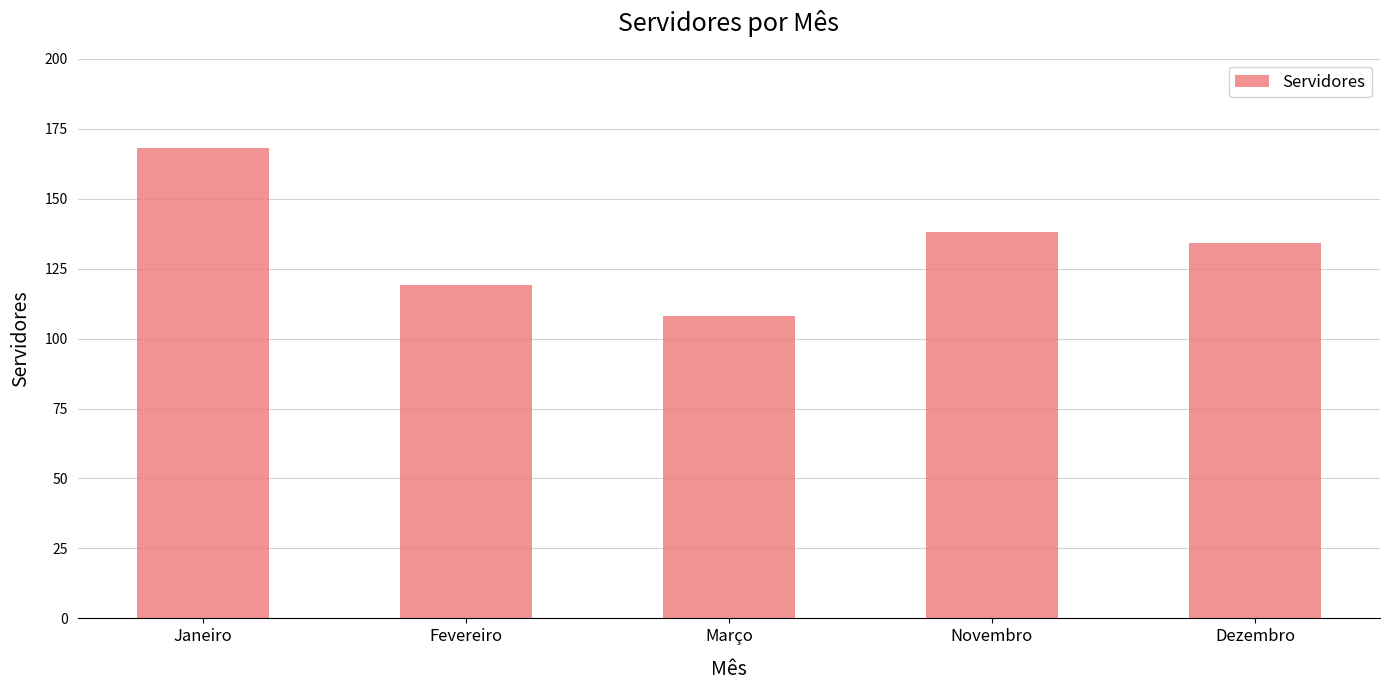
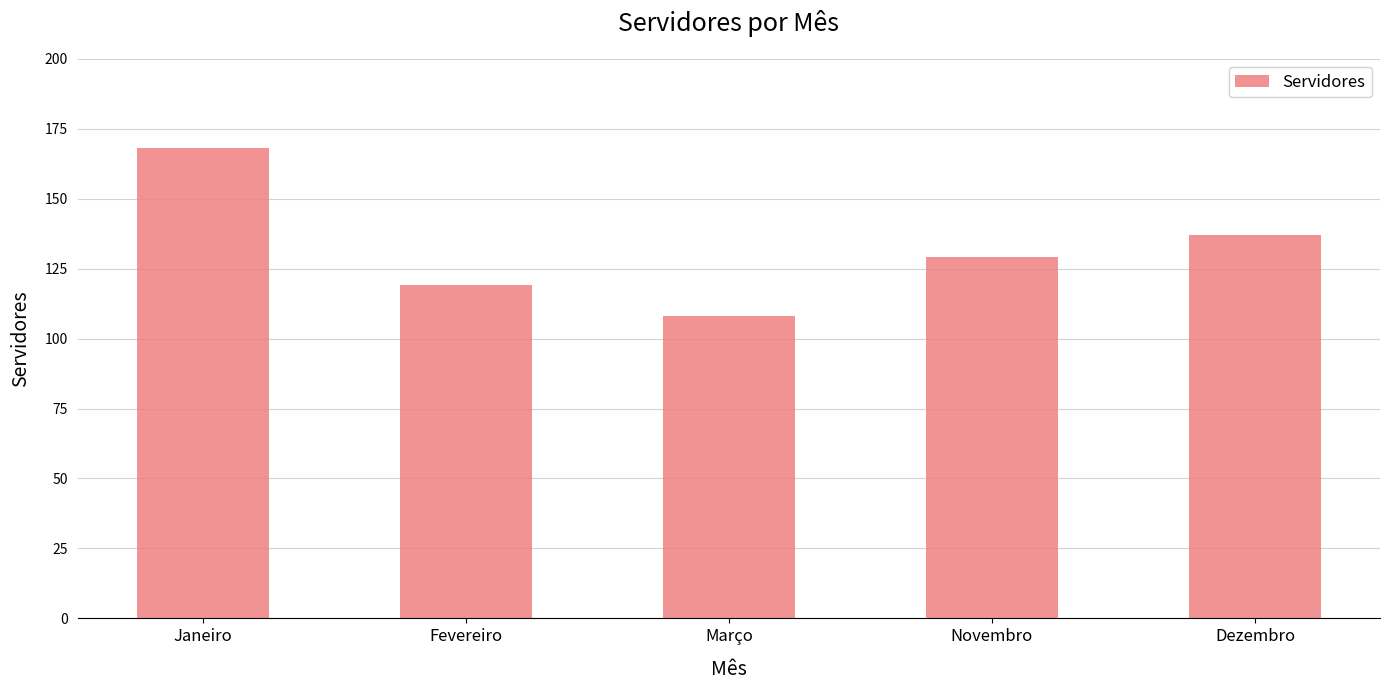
Novembro: 138 -> 129
Dezembro: 134 -> 137
